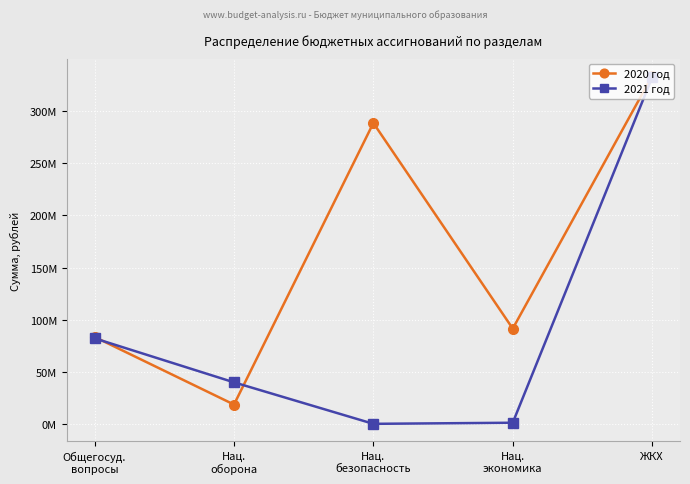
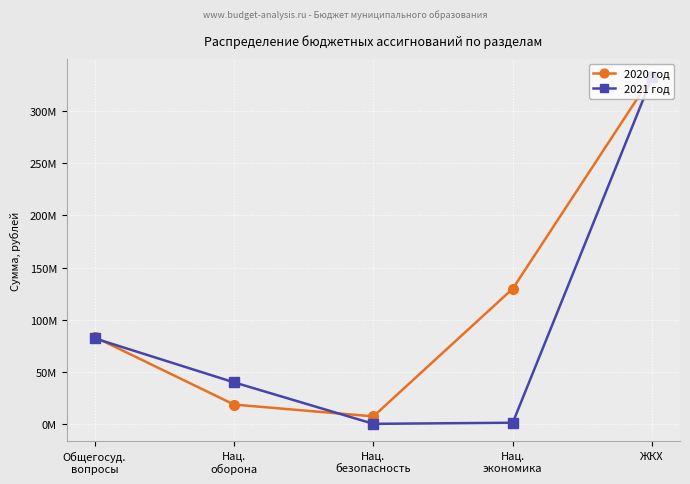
2020 год, Нац. безопасность: 288000000 -> 8000000
2020 год, Нац. экономика: 92000000 -> 130000000
